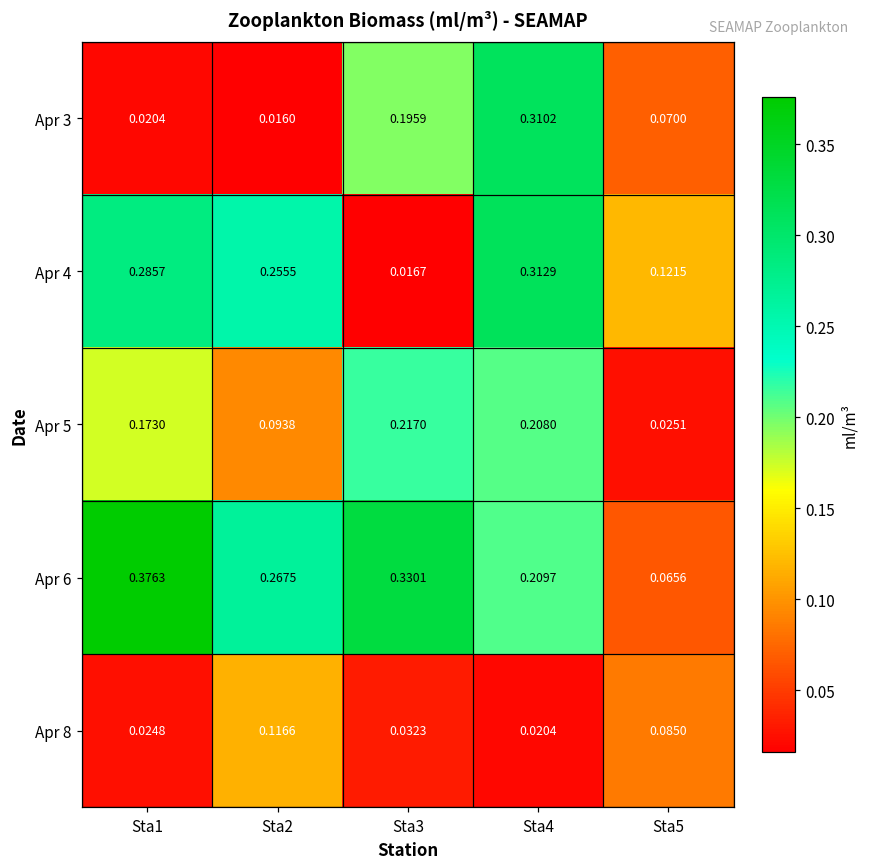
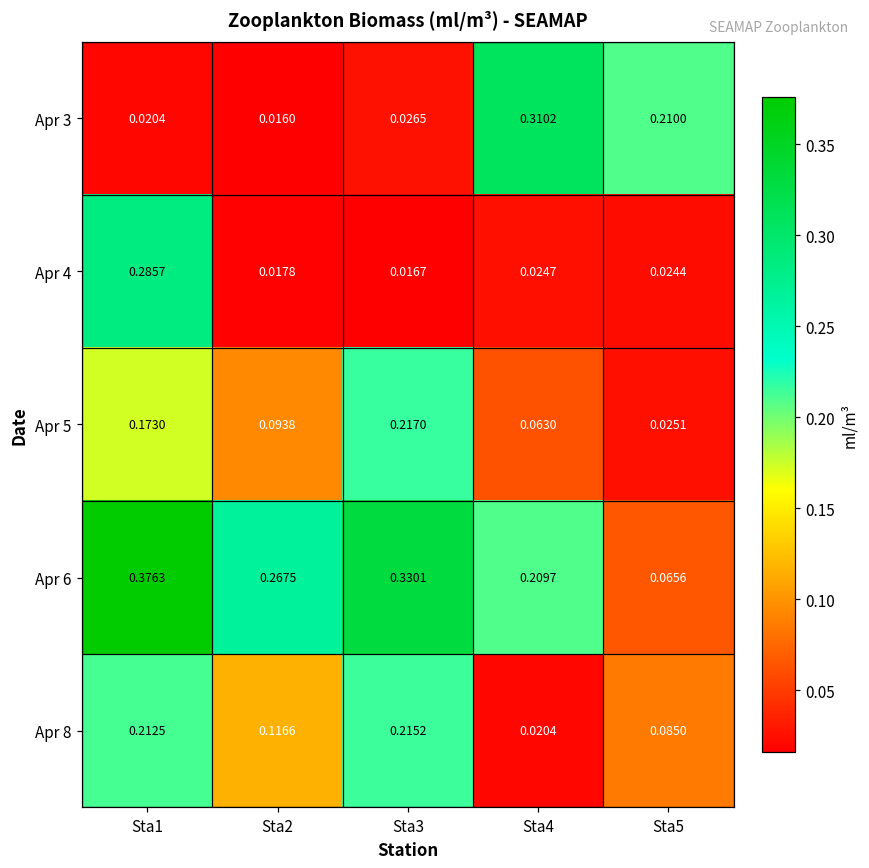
Apr 3, Sta3: 0.1959 -> 0.0265
Apr 3, Sta5: 0.0700 -> 0.2100
Apr 4, Sta2: 0.2555 -> 0.0178
Apr 4, Sta4: 0.3129 -> 0.0247
Apr 4, Sta5: 0.1215 -> 0.0244
Apr 5, Sta4: 0.2080 -> 0.0630
Apr 8, Sta1: 0.0248 -> 0.2125
Apr 8, Sta3: 0.0323 -> 0.2152
